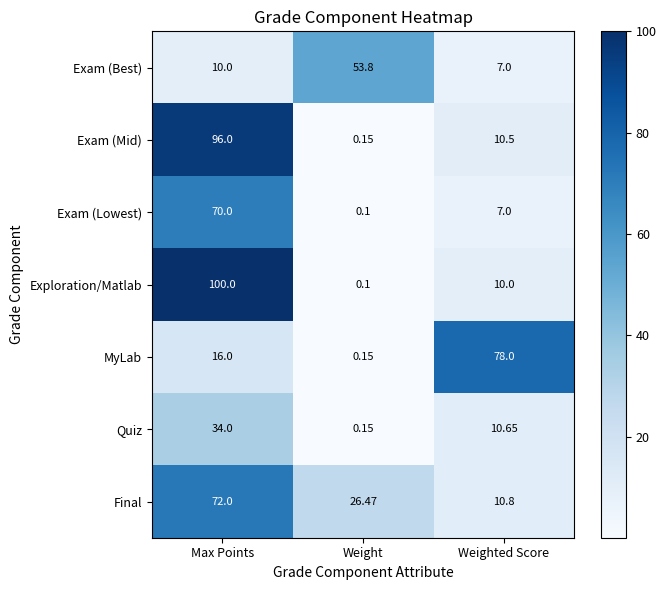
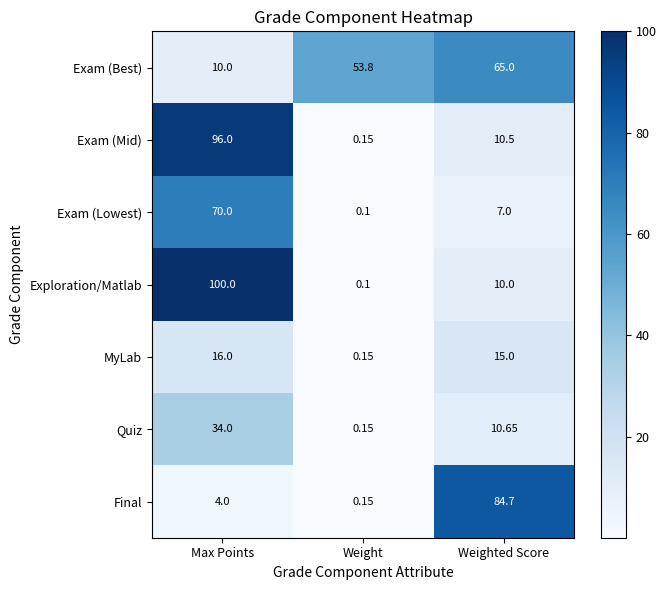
Exam (Best), Weighted Score: 7.0 -> 65.0
MyLab, Weighted Score: 78.0 -> 15.0
Final, Max Points: 72.0 -> 4.0
Final, Weight: 26.47 -> 0.15
Final, Weighted Score: 10.8 -> 84.7
